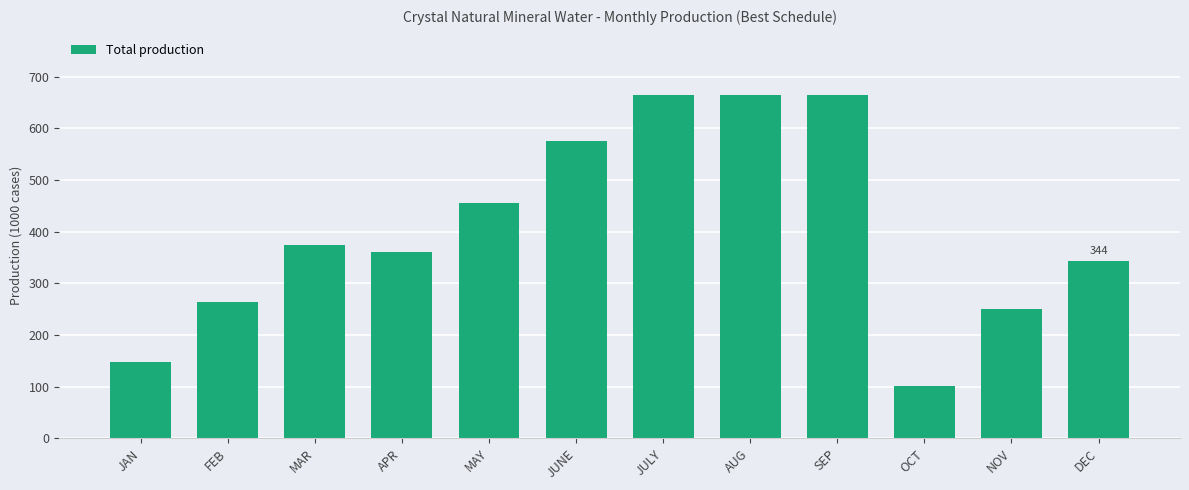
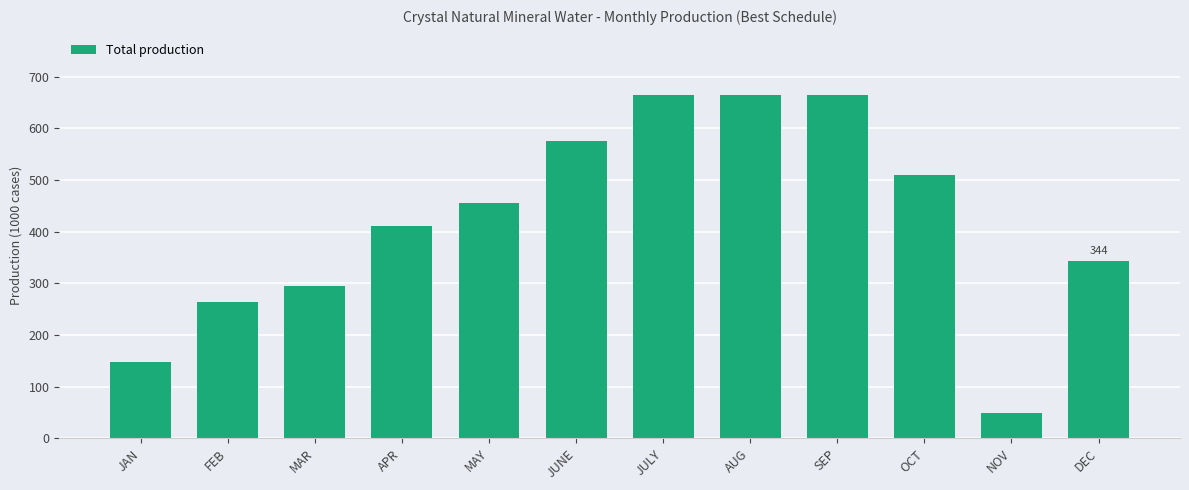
MAR: 370 -> 290
APR: 360 -> 410
OCT: 100 -> 510
NOV: 250 -> 50
